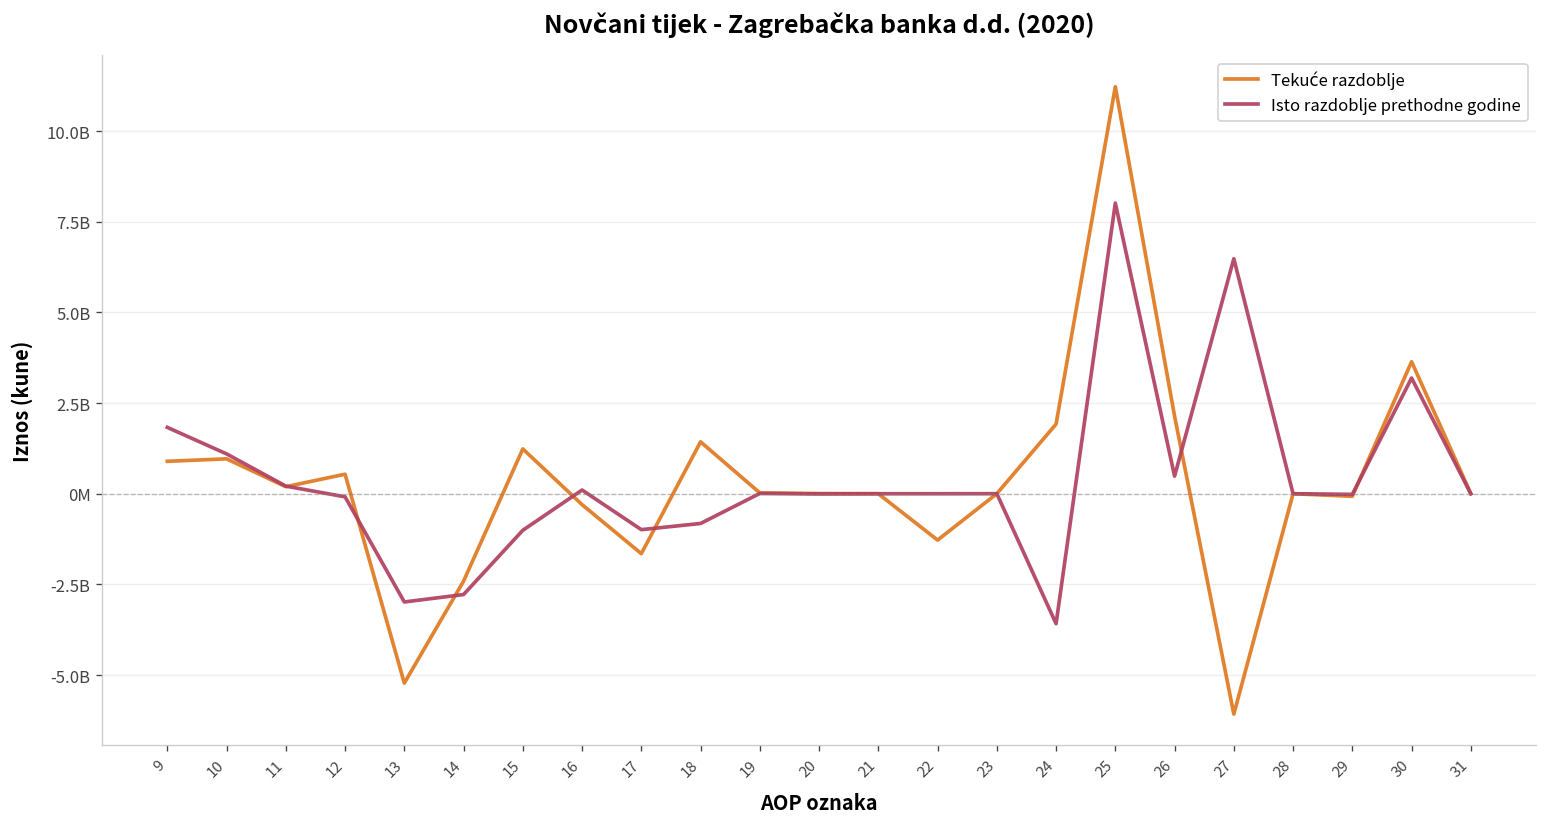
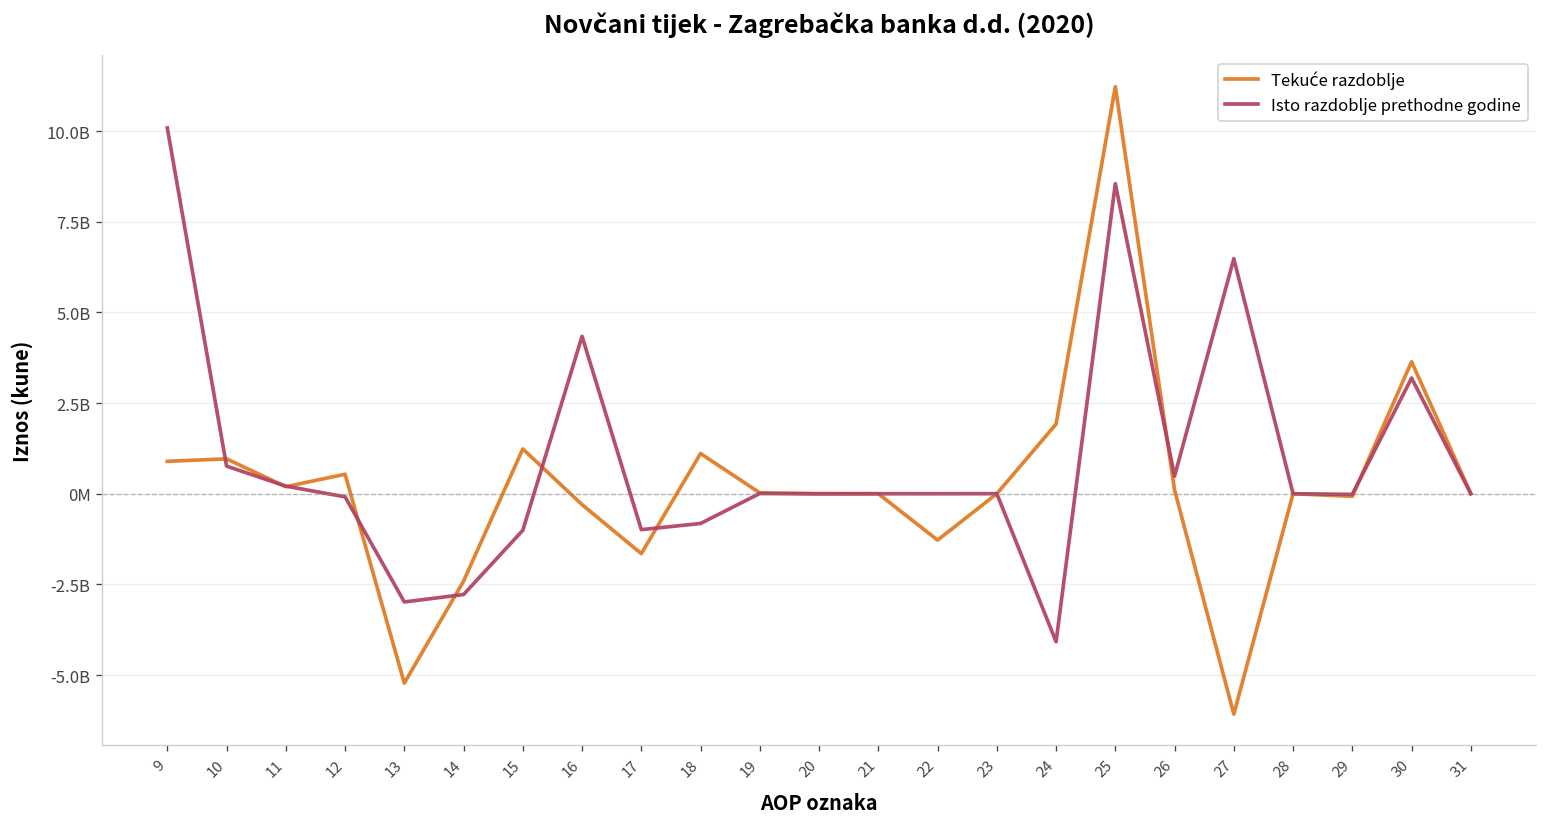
Isto razdoblje prethodne godine, 9: 1800000000 -> 10100000000
Isto razdoblje prethodne godine, 10: 1100000000 -> 800000000
Isto razdoblje prethodne godine, 16: 100000000 -> 4300000000
Tekuće razdoblje, 18: 1400000000 -> 1100000000
Isto razdoblje prethodne godine, 24: -3600000000 -> -4100000000
Isto razdoblje prethodne godine, 25: 8000000000 -> 8500000000
Tekuće razdoblje, 26: 2100000000 -> 100000000
